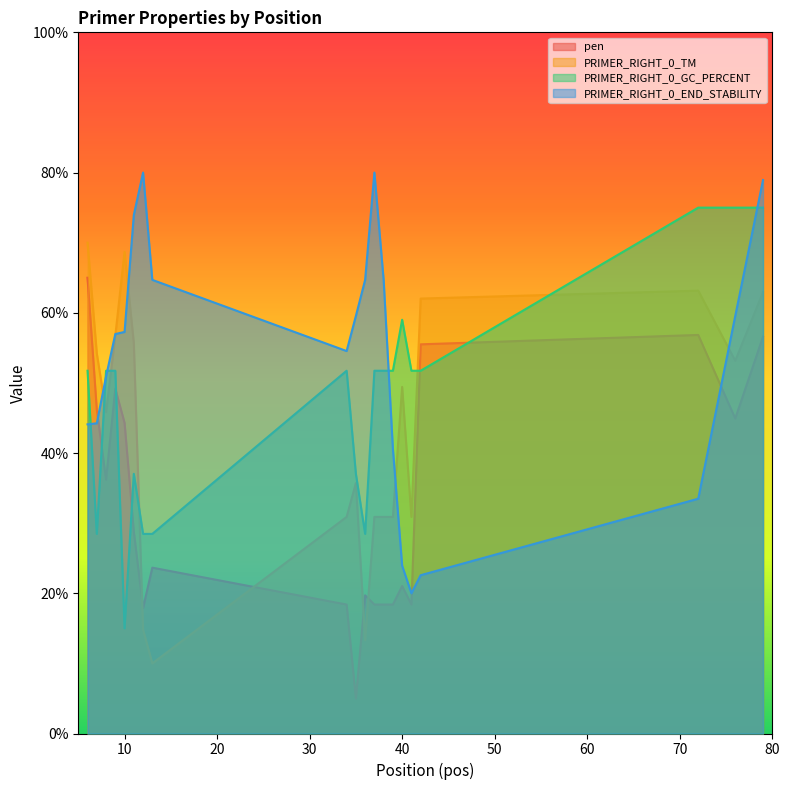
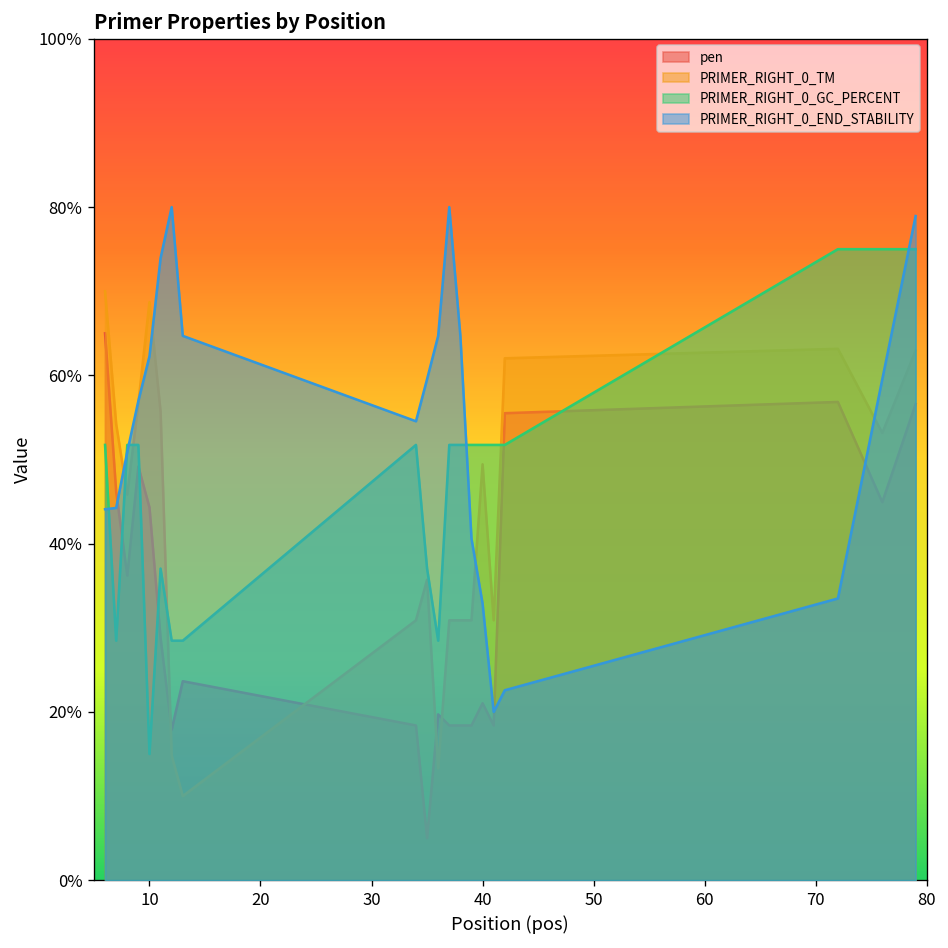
PRIMER_RIGHT_0_END_STABILITY, 10: 57% -> 62%
PRIMER_RIGHT_0_GC_PERCENT, 40: 59% -> 52%
PRIMER_RIGHT_0_END_STABILITY, 40: 24% -> 33%
